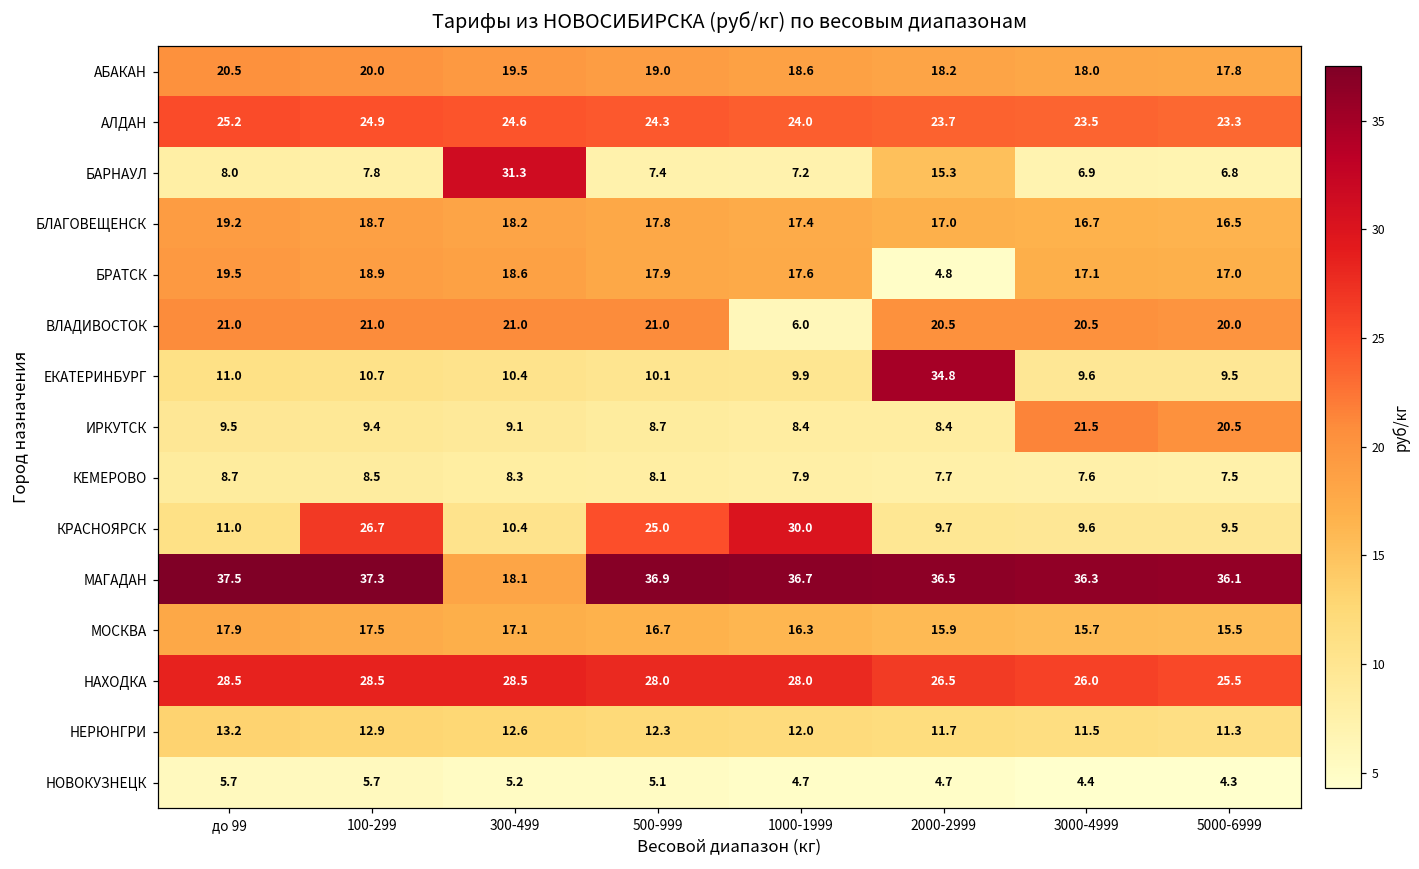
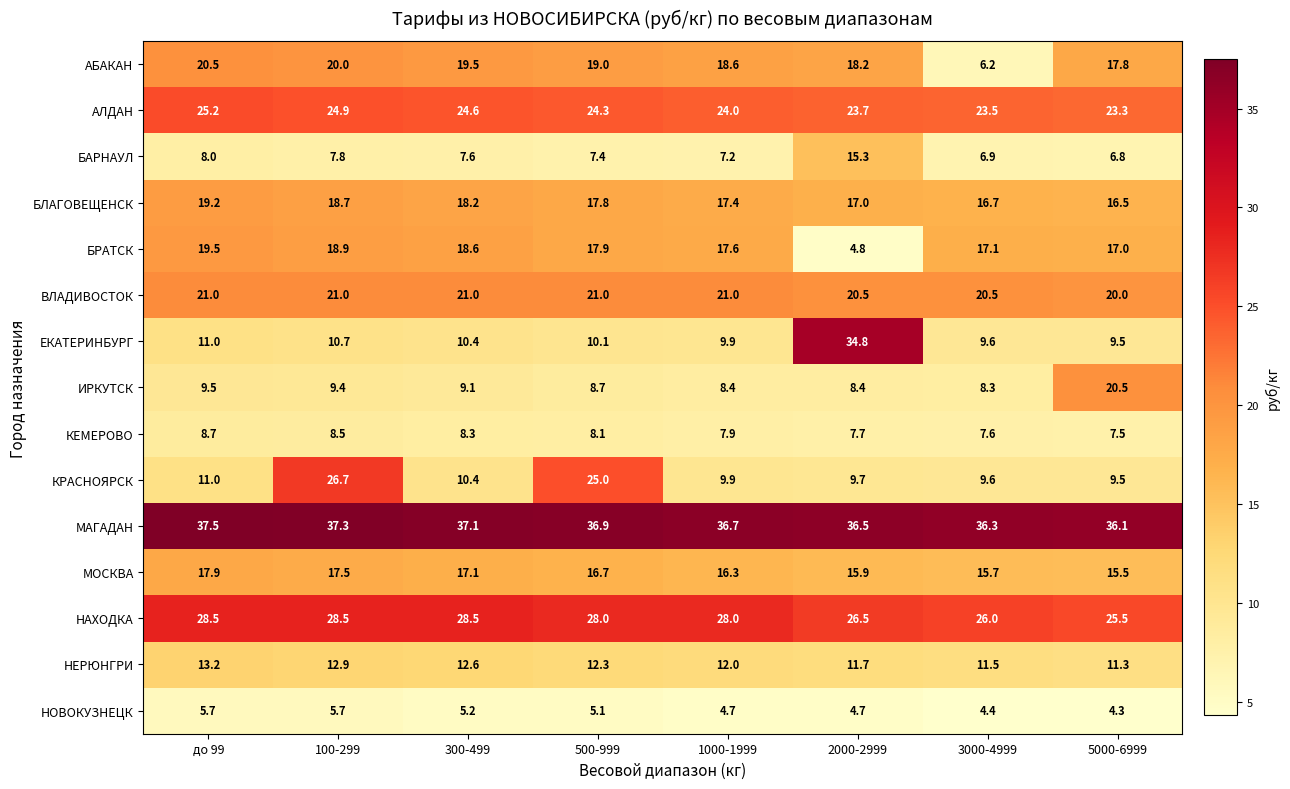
АБАКАН, 3000-4999: 18.0 -> 6.2
БАРНАУЛ, 300-499: 31.3 -> 7.6
ВЛАДИВОСТОК, 1000-1999: 6.0 -> 21.0
ИРКУТСК, 3000-4999: 21.5 -> 8.3
КРАСНОЯРСК, 1000-1999: 30.0 -> 9.9
МАГАДАН, 300-499: 18.1 -> 37.1
